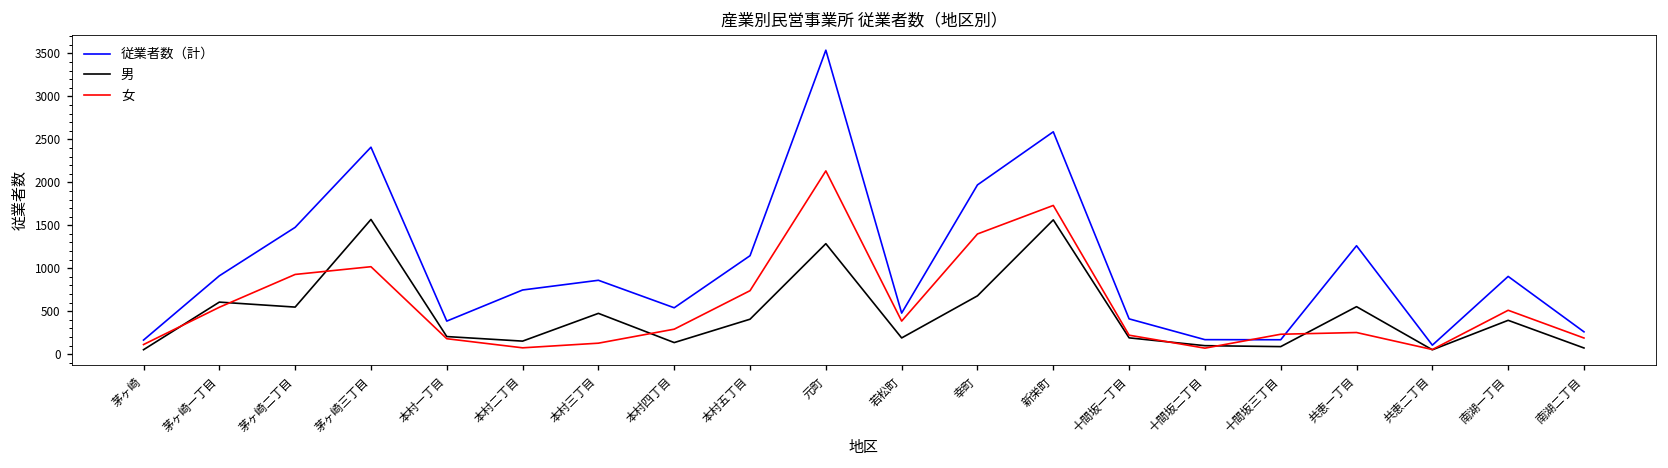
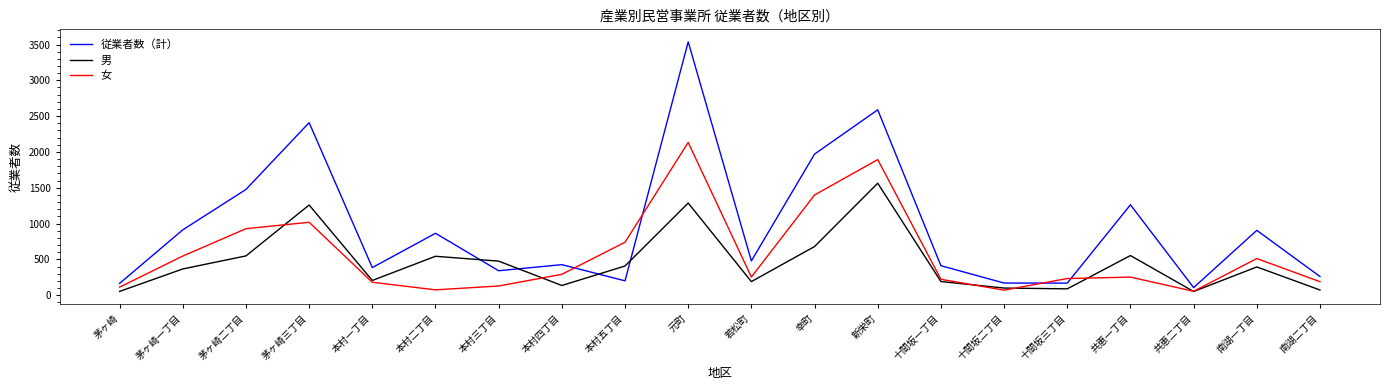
男, 茅ヶ崎一丁目: 600 -> 400
男, 茅ヶ崎三丁目: 1600 -> 1300
従業者数（計）, 本村二丁目: 700 -> 900
男, 本村二丁目: 200 -> 500
従業者数（計）, 本村三丁目: 900 -> 300
従業者数（計）, 本村四丁目: 500 -> 400
従業者数（計）, 本村五丁目: 1100 -> 200
女, 若松町: 400 -> 300
女, 新栄町: 1700 -> 1900
